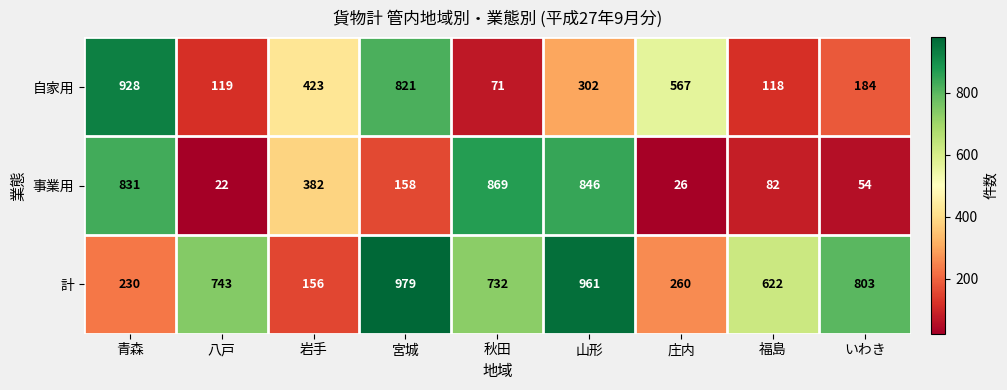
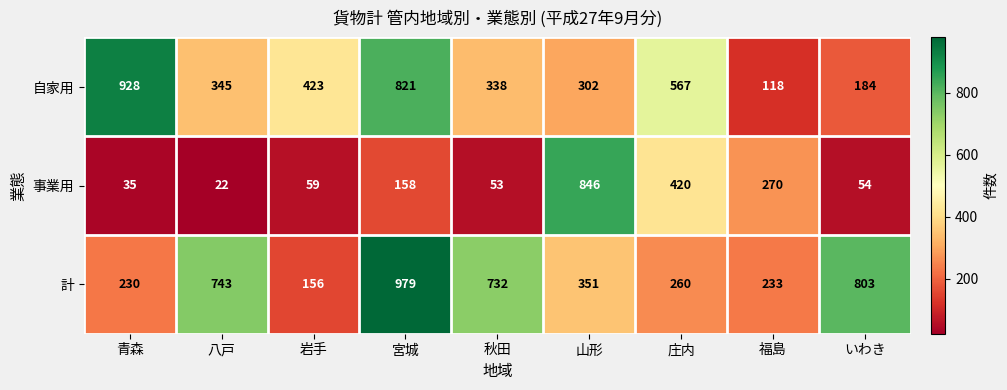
自家用, 八戸: 119 -> 345
自家用, 秋田: 71 -> 338
事業用, 青森: 831 -> 35
事業用, 岩手: 382 -> 59
事業用, 秋田: 869 -> 53
事業用, 庄内: 26 -> 420
事業用, 福島: 82 -> 270
計, 山形: 961 -> 351
計, 福島: 622 -> 233
